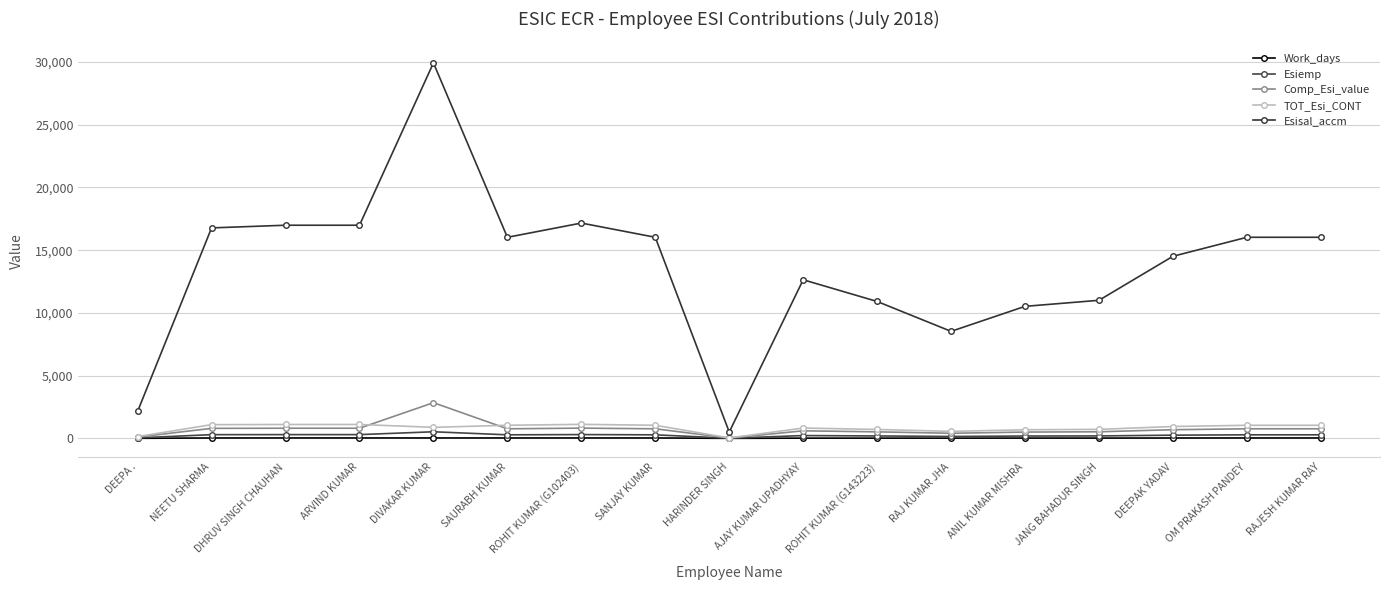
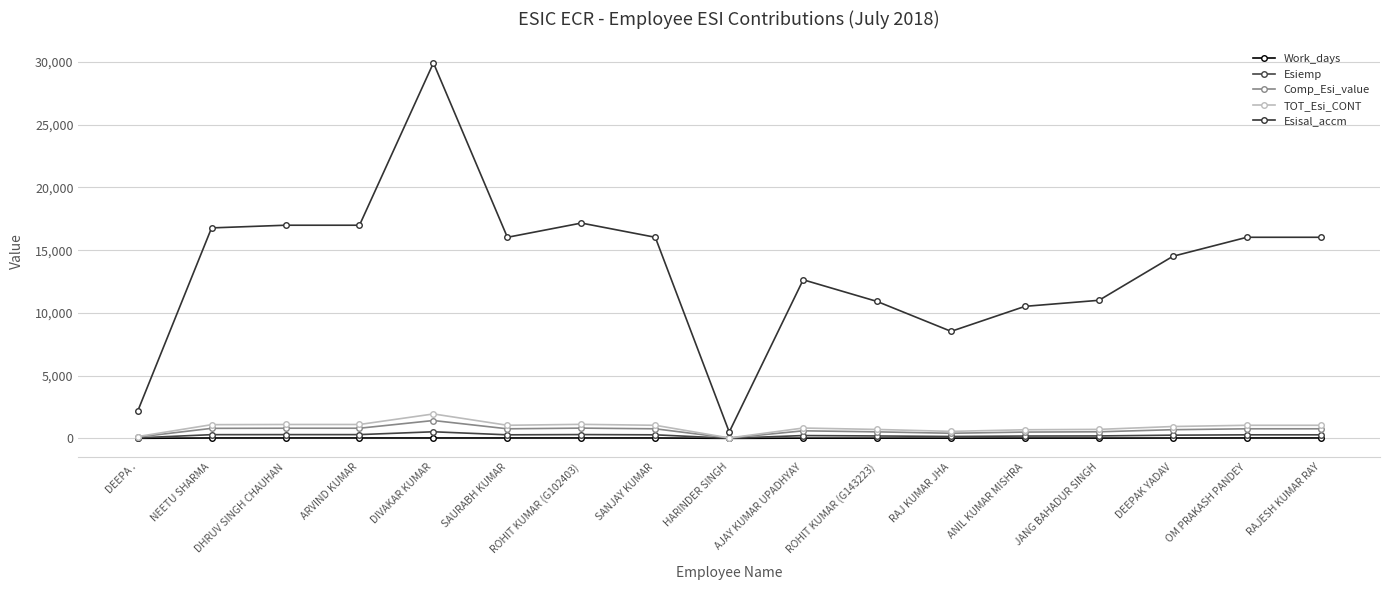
Comp_Esi_value, DIVAKAR KUMAR: 2,800 -> 1,400
TOT_Esi_CONT, DIVAKAR KUMAR: 900 -> 1,900
